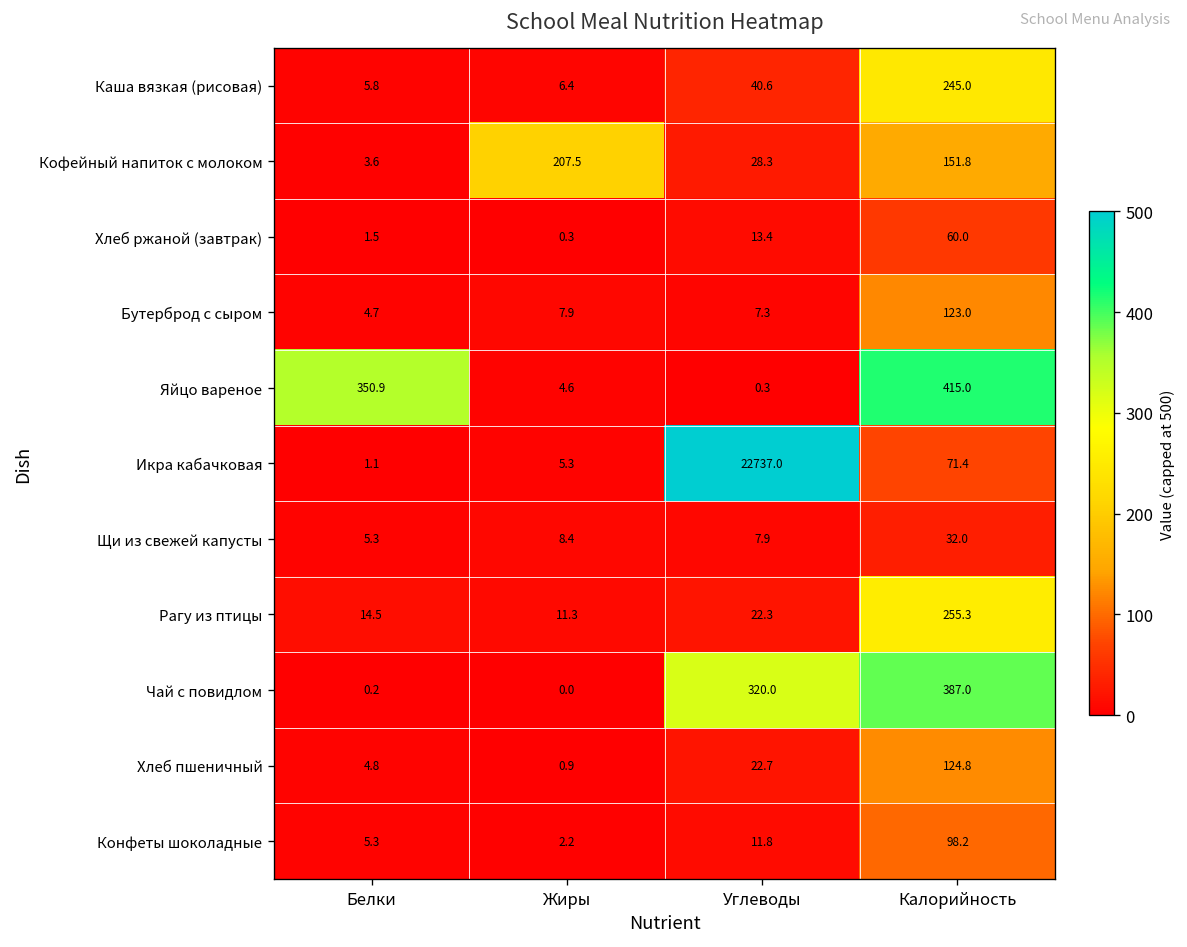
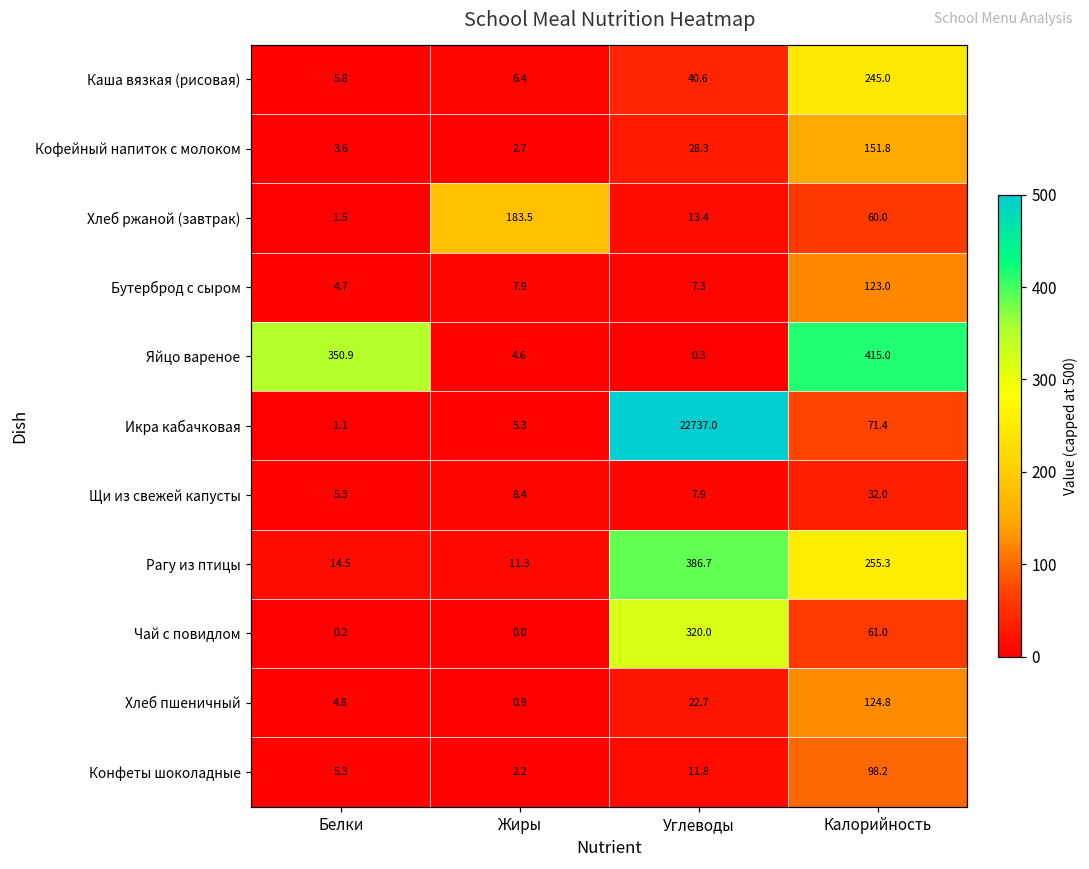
Кофейный напиток с молоком, Жиры: 207.5 -> 2.7
Хлеб ржаной (завтрак), Жиры: 0.3 -> 183.5
Рагу из птицы, Углеводы: 22.3 -> 386.7
Чай с повидлом, Калорийность: 387.0 -> 61.0
